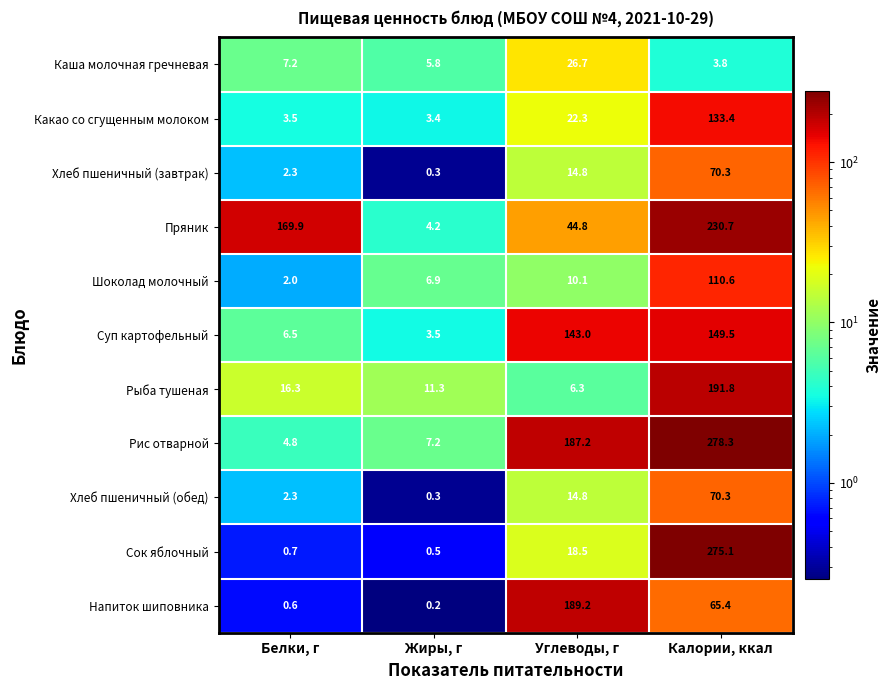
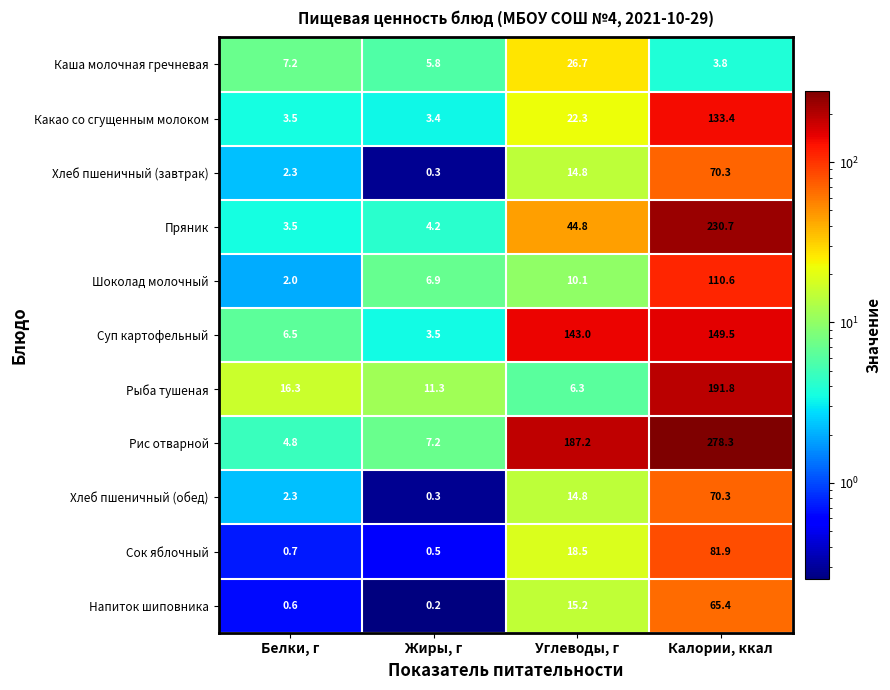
Пряник, Белки, г: 169.9 -> 3.5
Сок яблочный, Калории, ккал: 275.1 -> 81.9
Напиток шиповника, Углеводы, г: 189.2 -> 15.2
